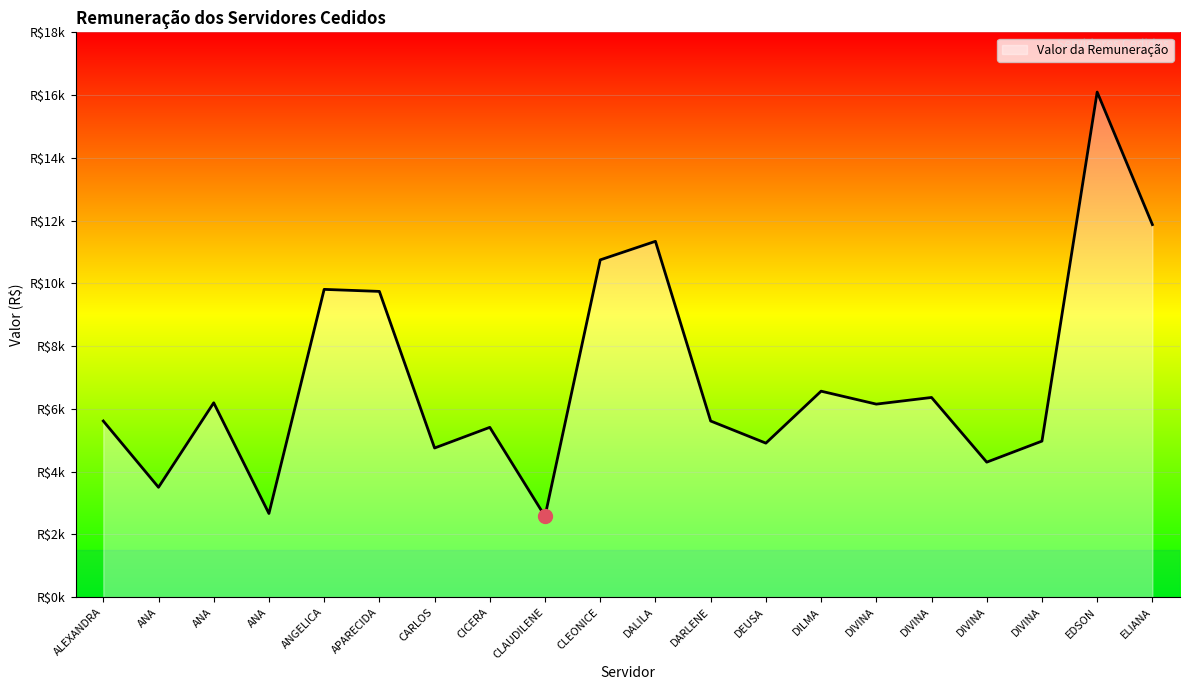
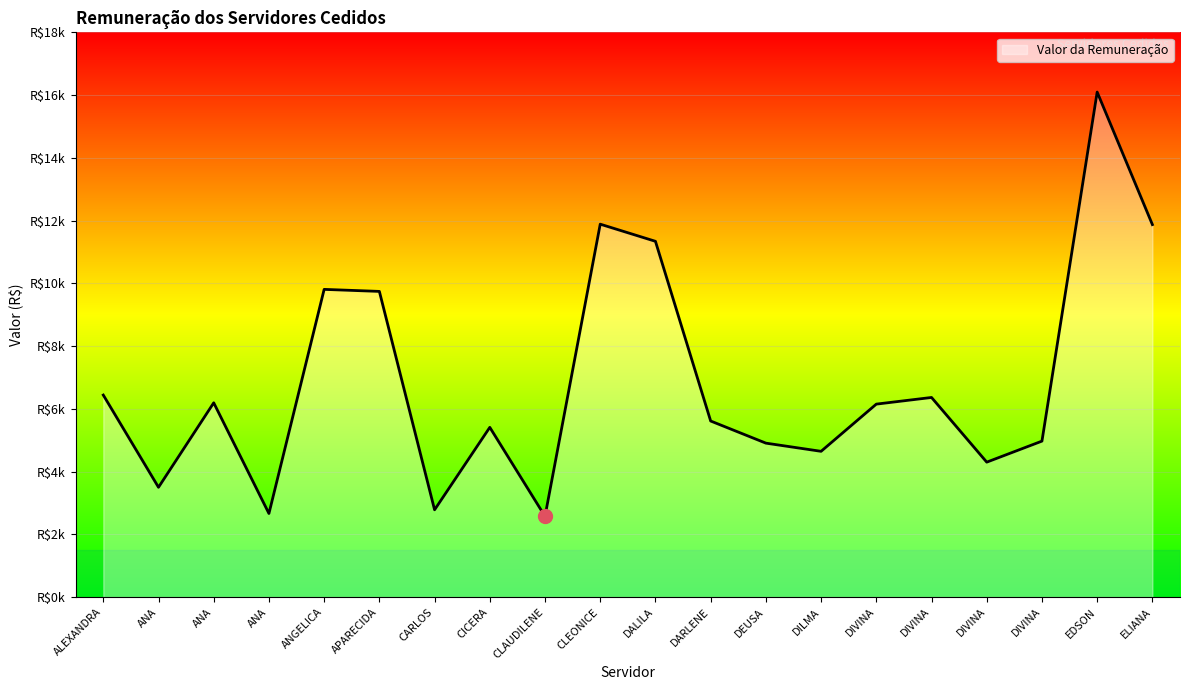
Valor da Remuneração, ALEXANDRA: R$5600 -> R$6400
Valor da Remuneração, CARLOS: R$4800 -> R$2800
Valor da Remuneração, CLEONICE: R$10700 -> R$11900
Valor da Remuneração, DILMA: R$6600 -> R$4600
